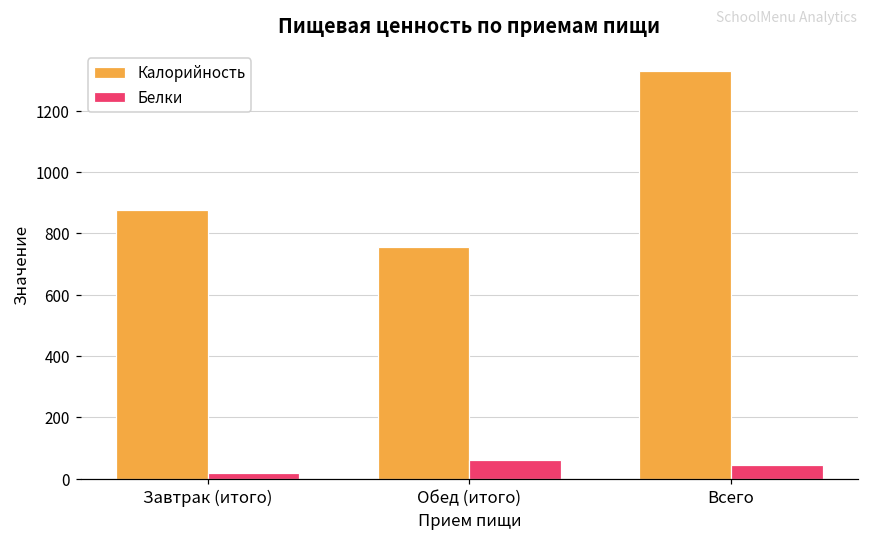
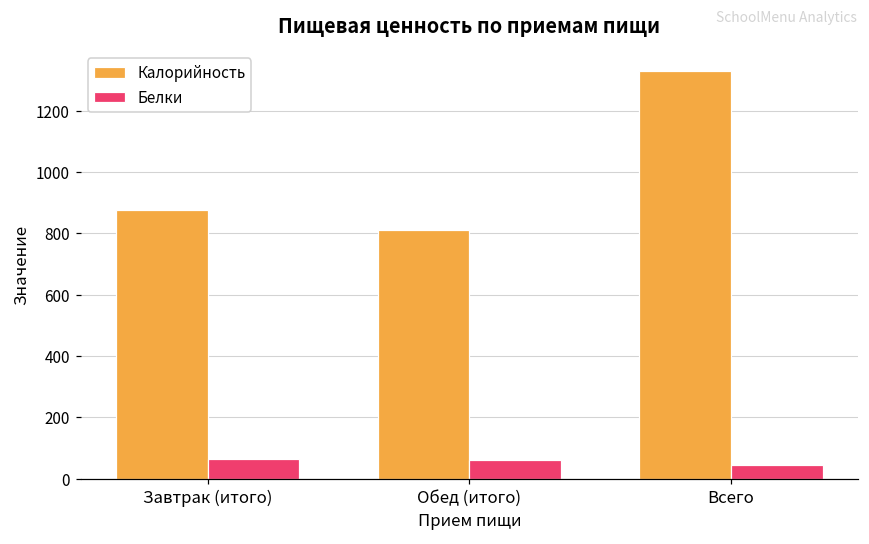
Белки, Завтрак (итого): 20 -> 60
Калорийность, Обед (итого): 760 -> 810
